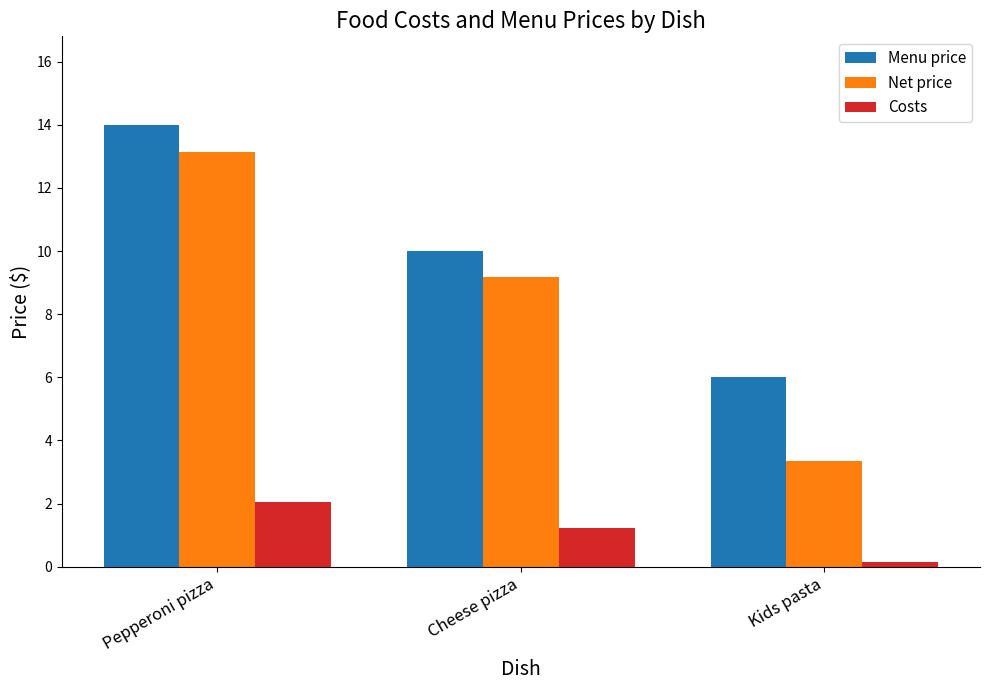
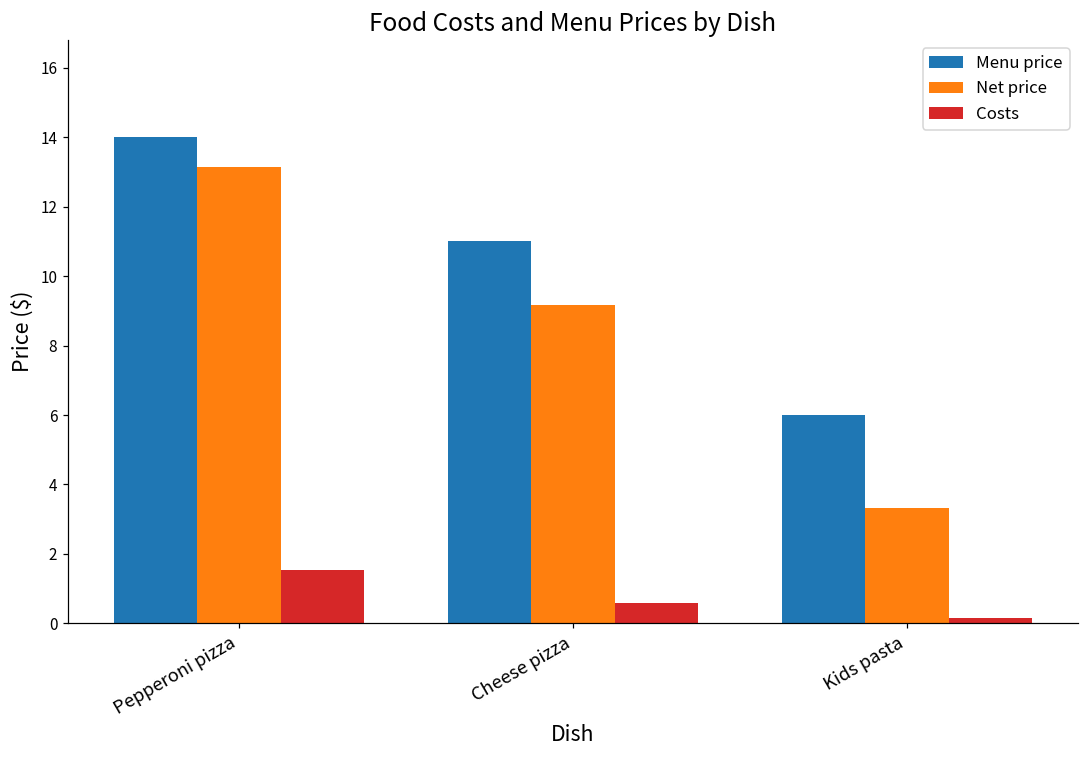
Costs, Pepperoni pizza: 2.1 -> 1.5
Menu price, Cheese pizza: 10 -> 11
Costs, Cheese pizza: 1.2 -> 0.6
